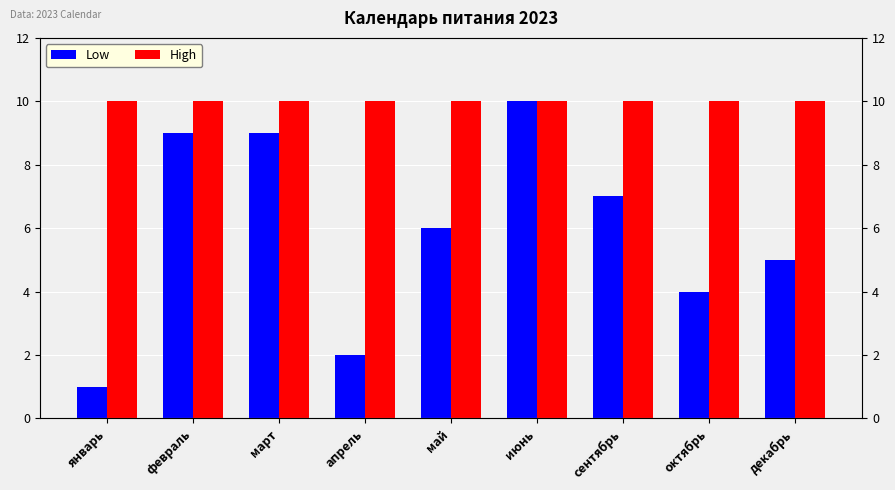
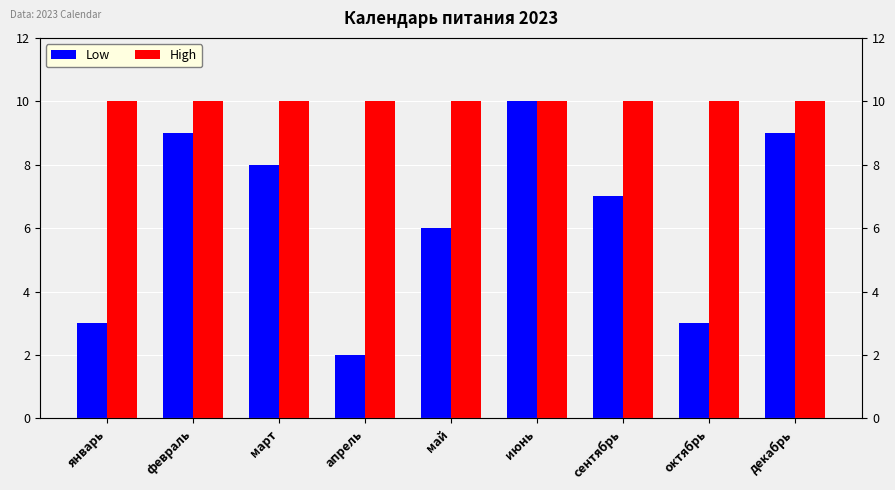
Low, январь: 1 -> 3
Low, март: 9 -> 8
Low, октябрь: 4 -> 3
Low, декабрь: 5 -> 9
